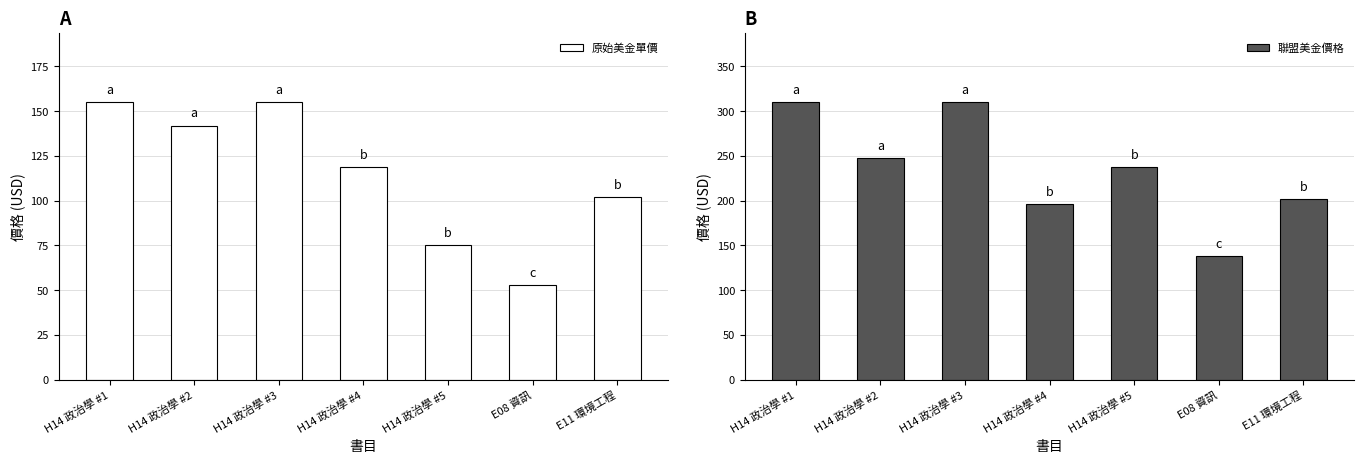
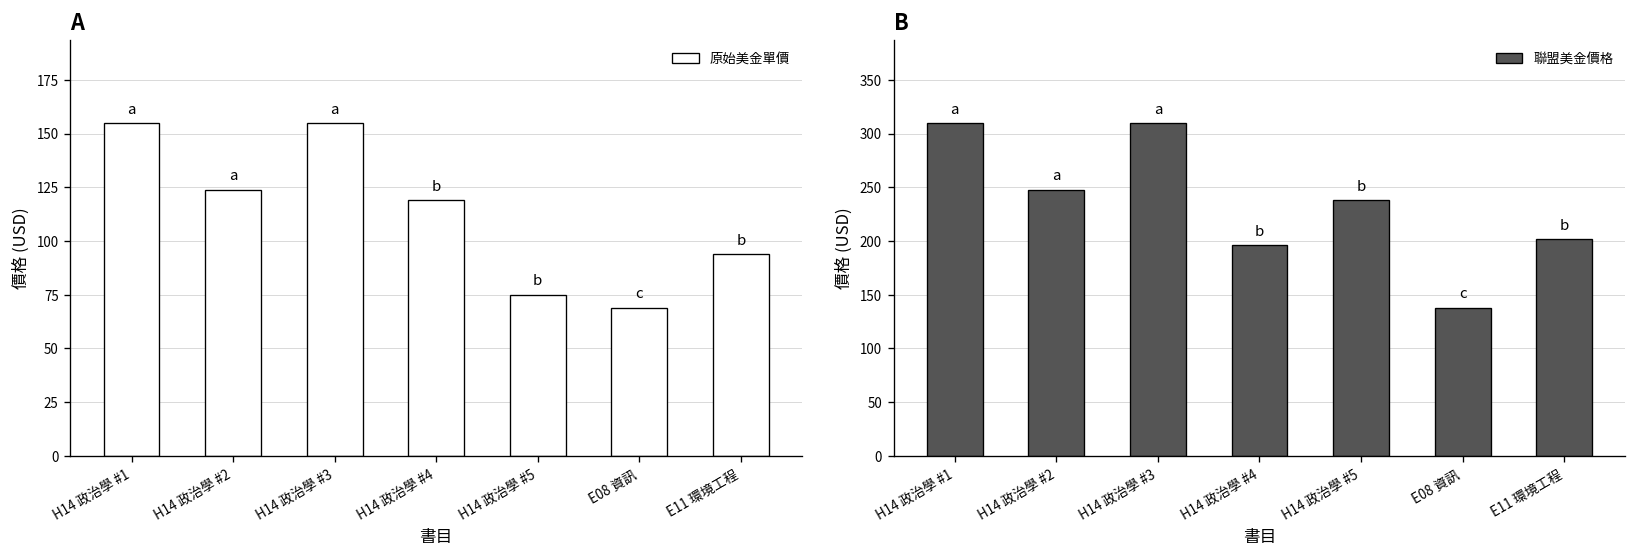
A, H14 政治學 #2: 142 -> 124
A, E08 資訊: 53 -> 69
A, E11 環境工程: 102 -> 94
